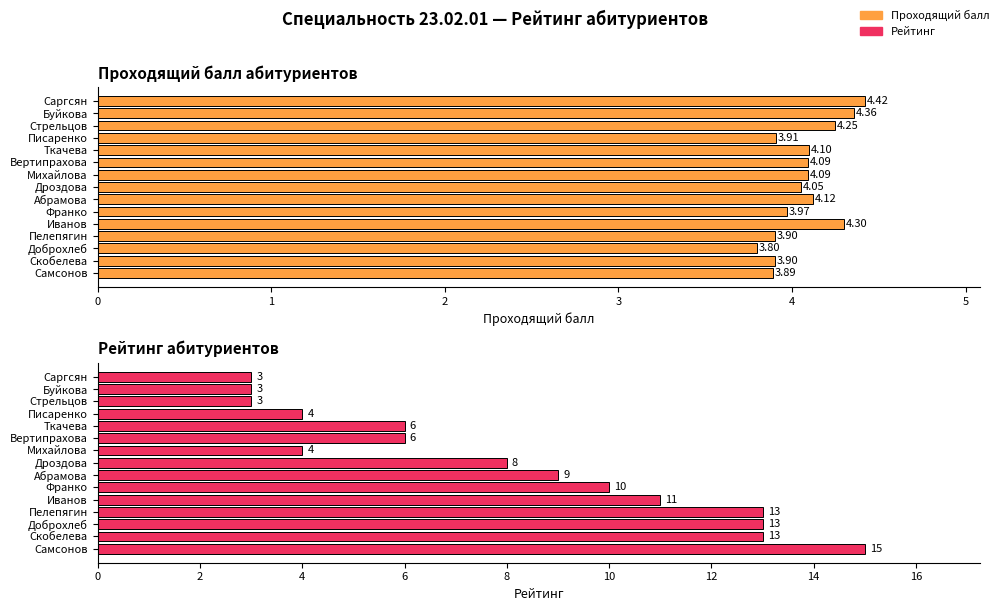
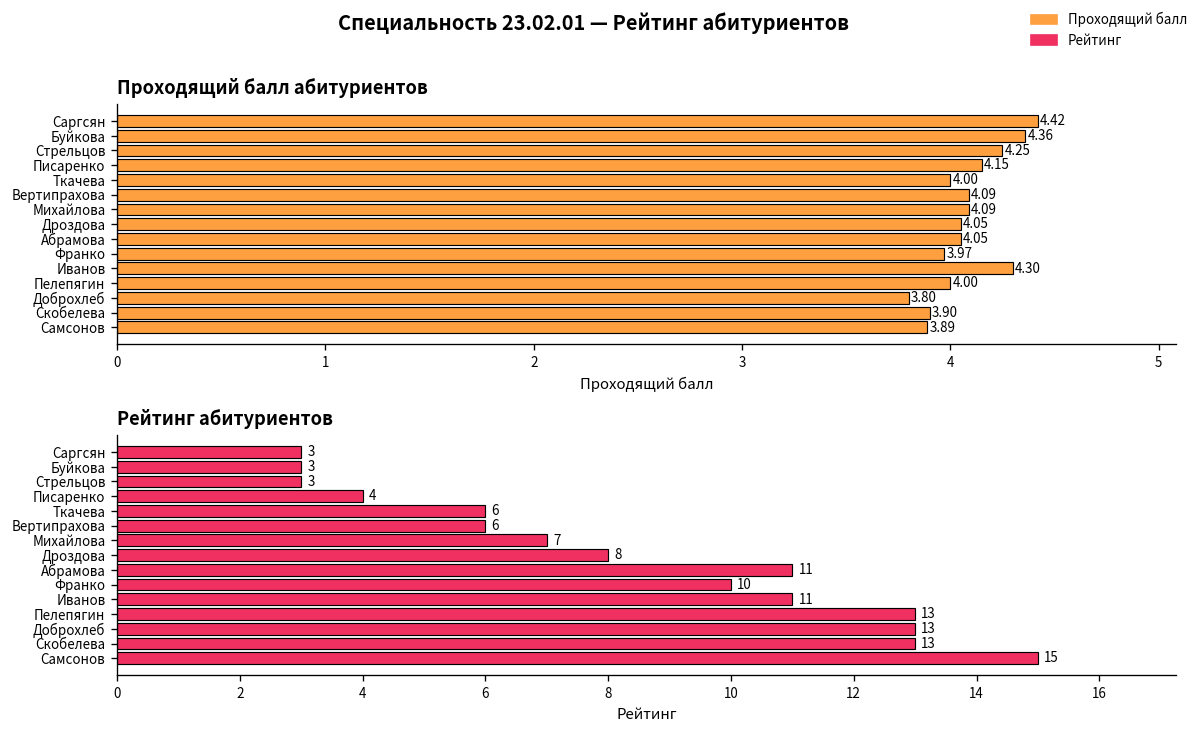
Проходящий балл абитуриентов, Писаренко: 3.91 -> 4.15
Проходящий балл абитуриентов, Ткачева: 4.10 -> 4.00
Проходящий балл абитуриентов, Абрамова: 4.12 -> 4.05
Проходящий балл абитуриентов, Пелепягин: 3.90 -> 4.00
Рейтинг абитуриентов, Михайлова: 4 -> 7
Рейтинг абитуриентов, Абрамова: 9 -> 11
